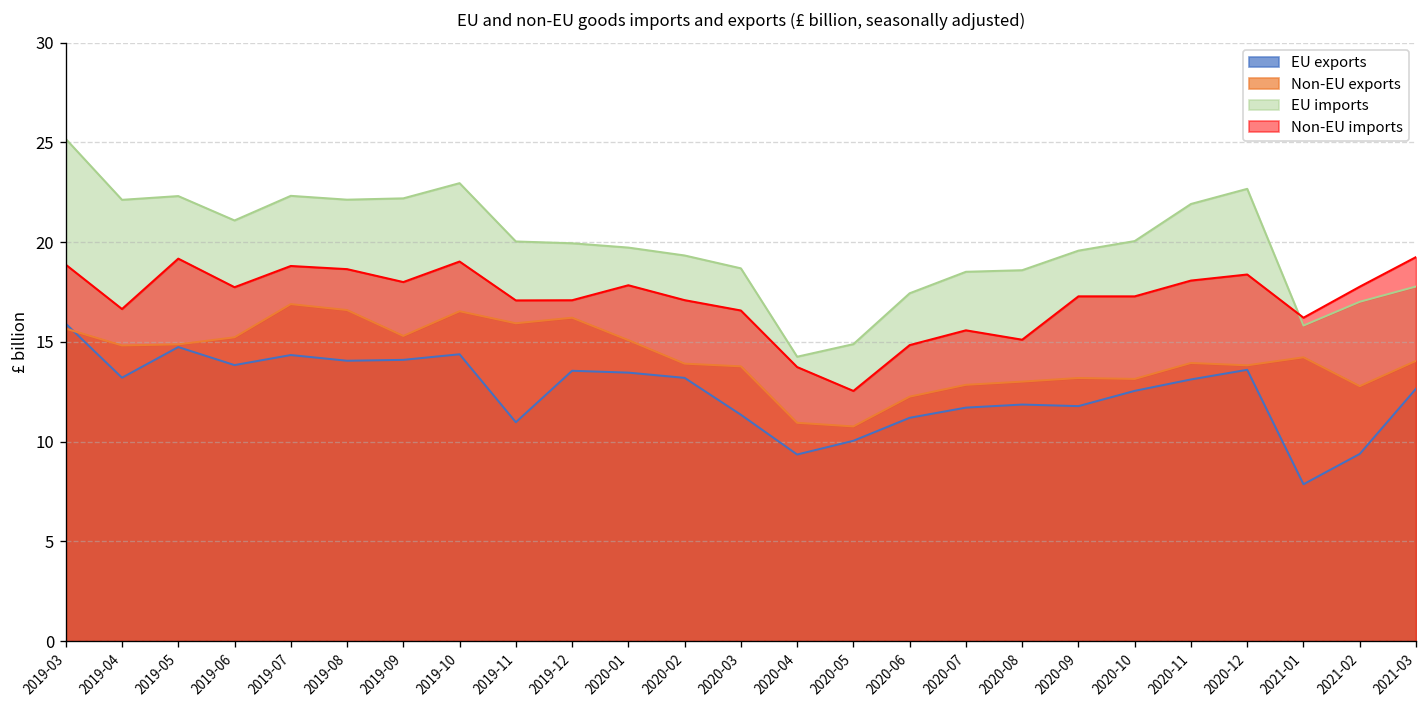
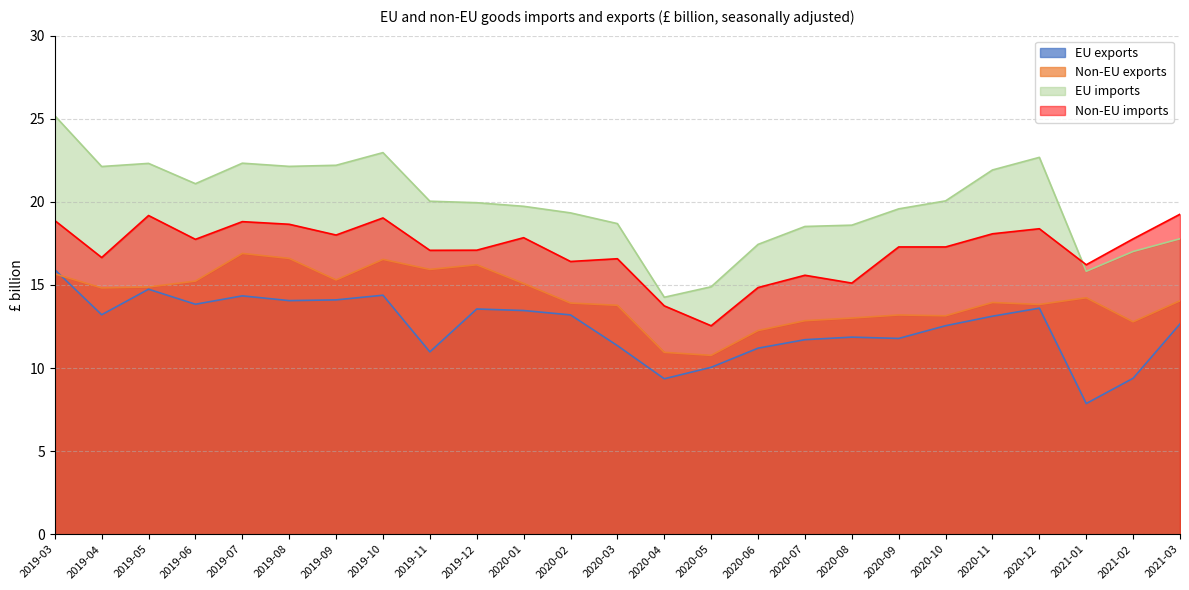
Non-EU imports, 2020-02: 17.1 -> 16.4
